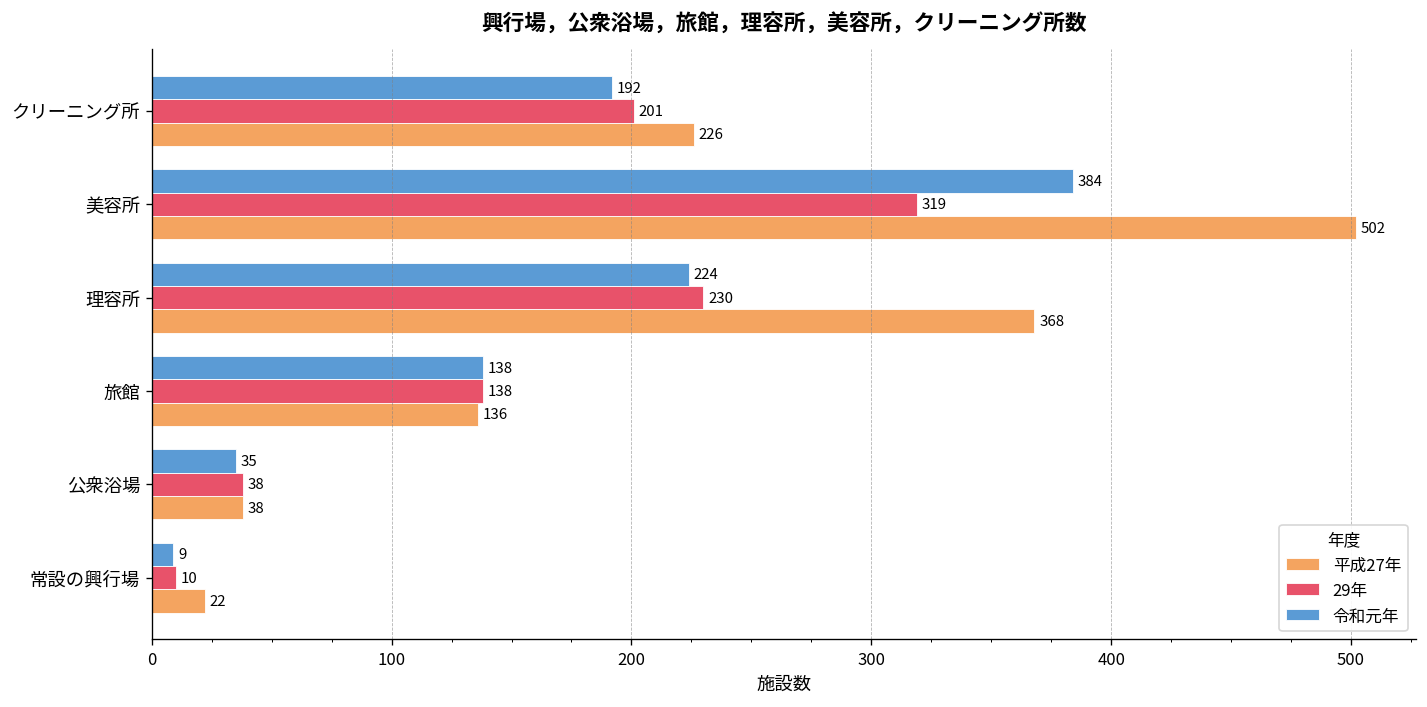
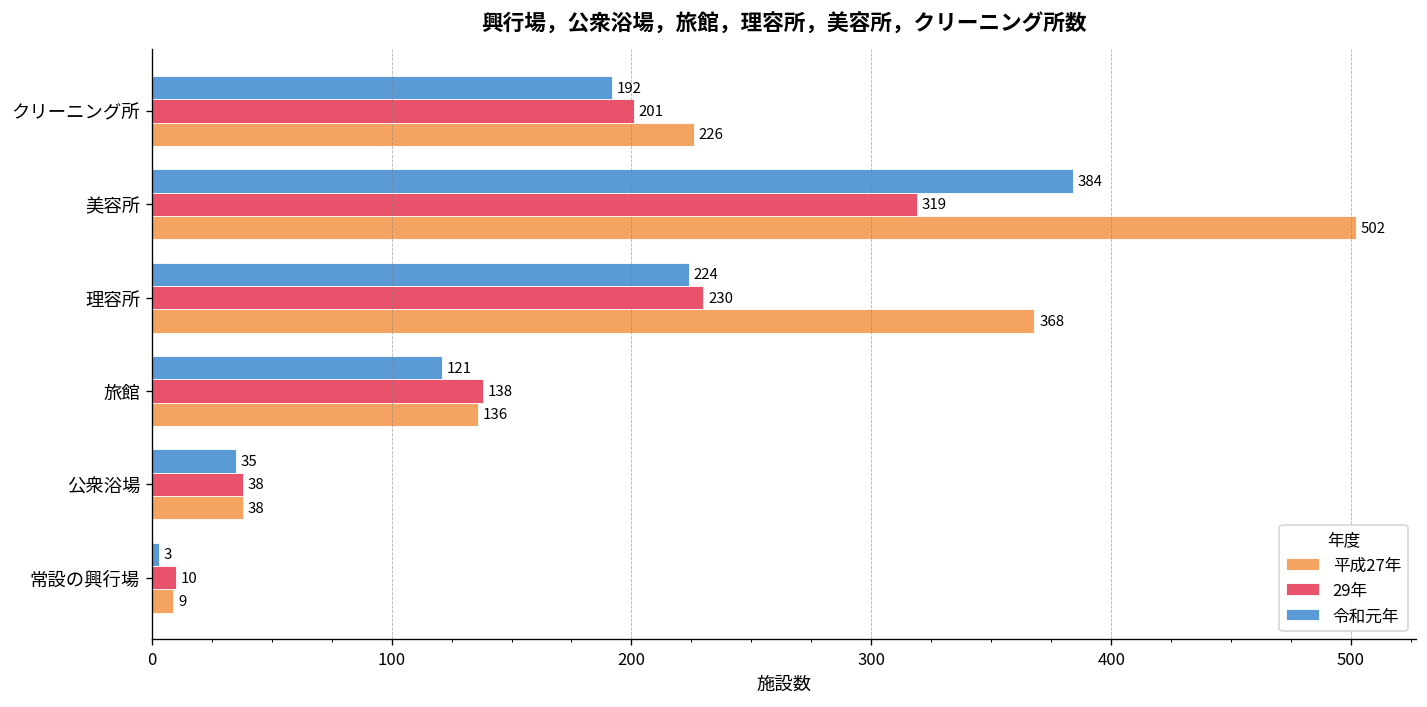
令和元年, 旅館: 138 -> 121
令和元年, 常設の興行場: 9 -> 3
平成27年, 常設の興行場: 22 -> 9
